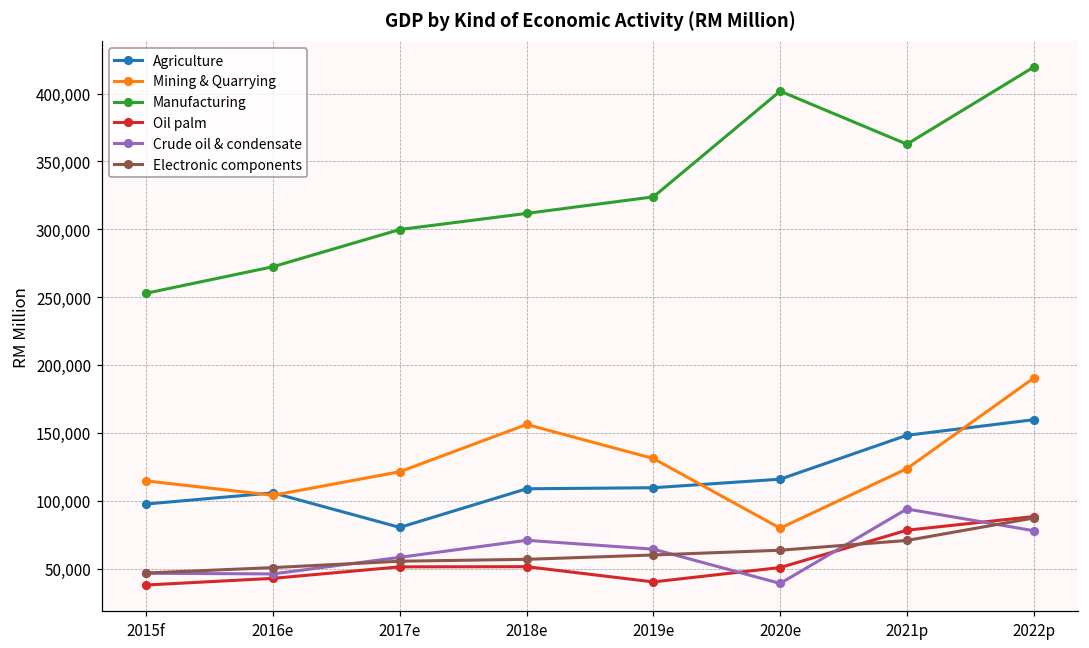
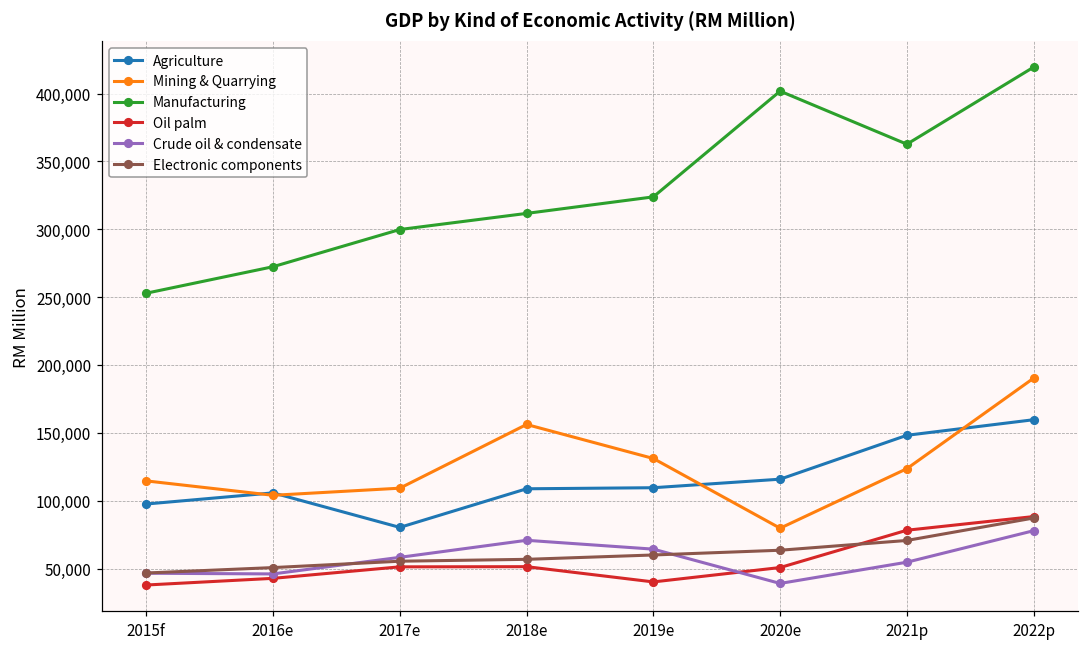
Mining & Quarrying, 2017e: 121,000 -> 109,000
Crude oil & condensate, 2021p: 94,000 -> 55,000
